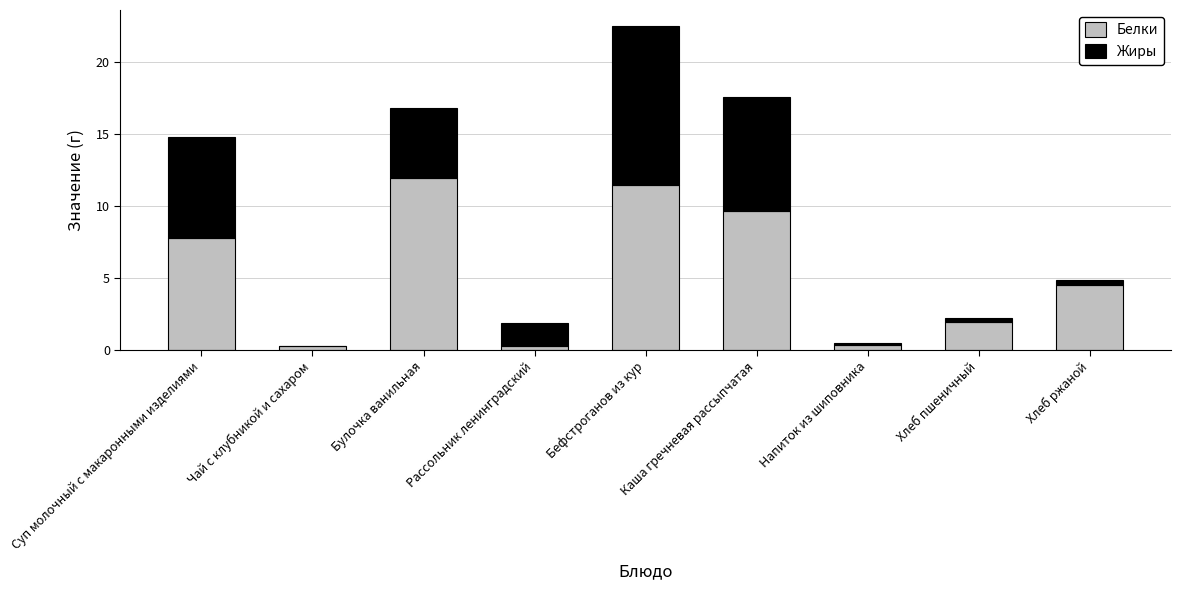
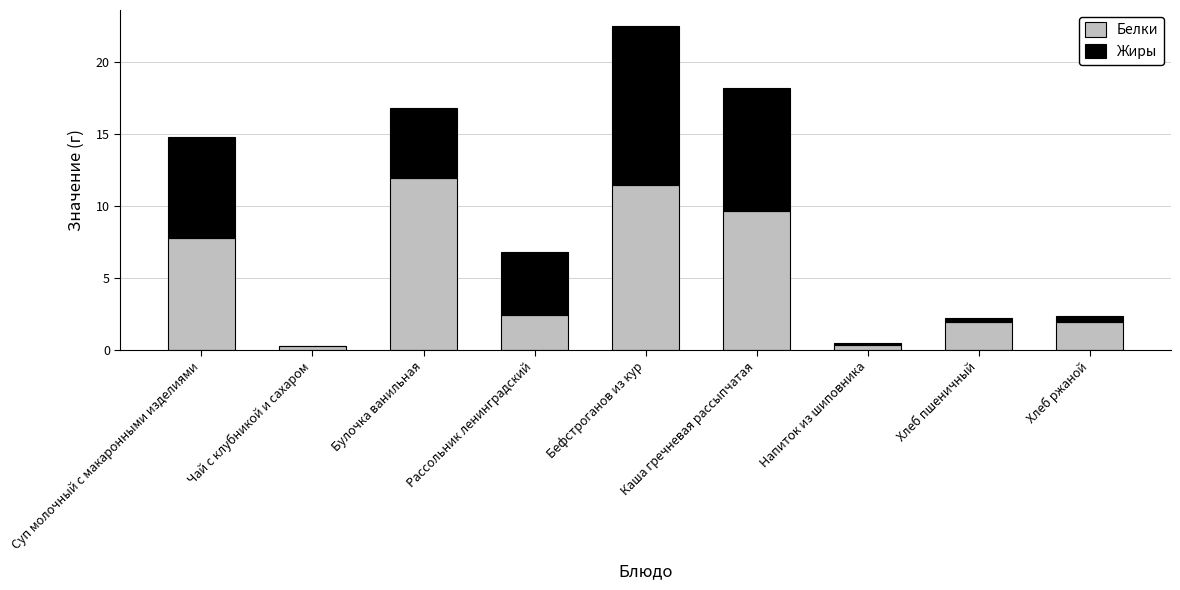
Белки, Рассольник ленинградский: 0.3 -> 2.5
Жиры, Рассольник ленинградский: 1.6 -> 4.4
Жиры, Каша гречневая рассыпчатая: 7.9 -> 8.6
Белки, Хлеб ржаной: 4.5 -> 2.0
